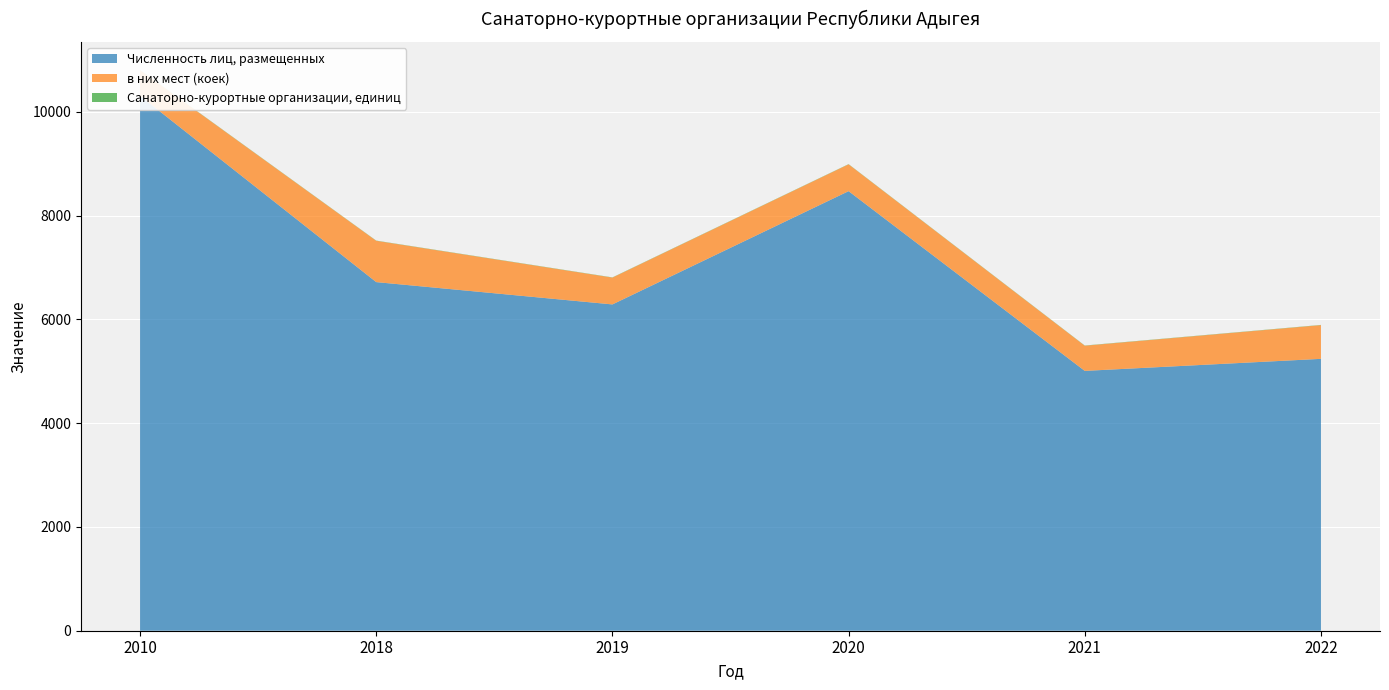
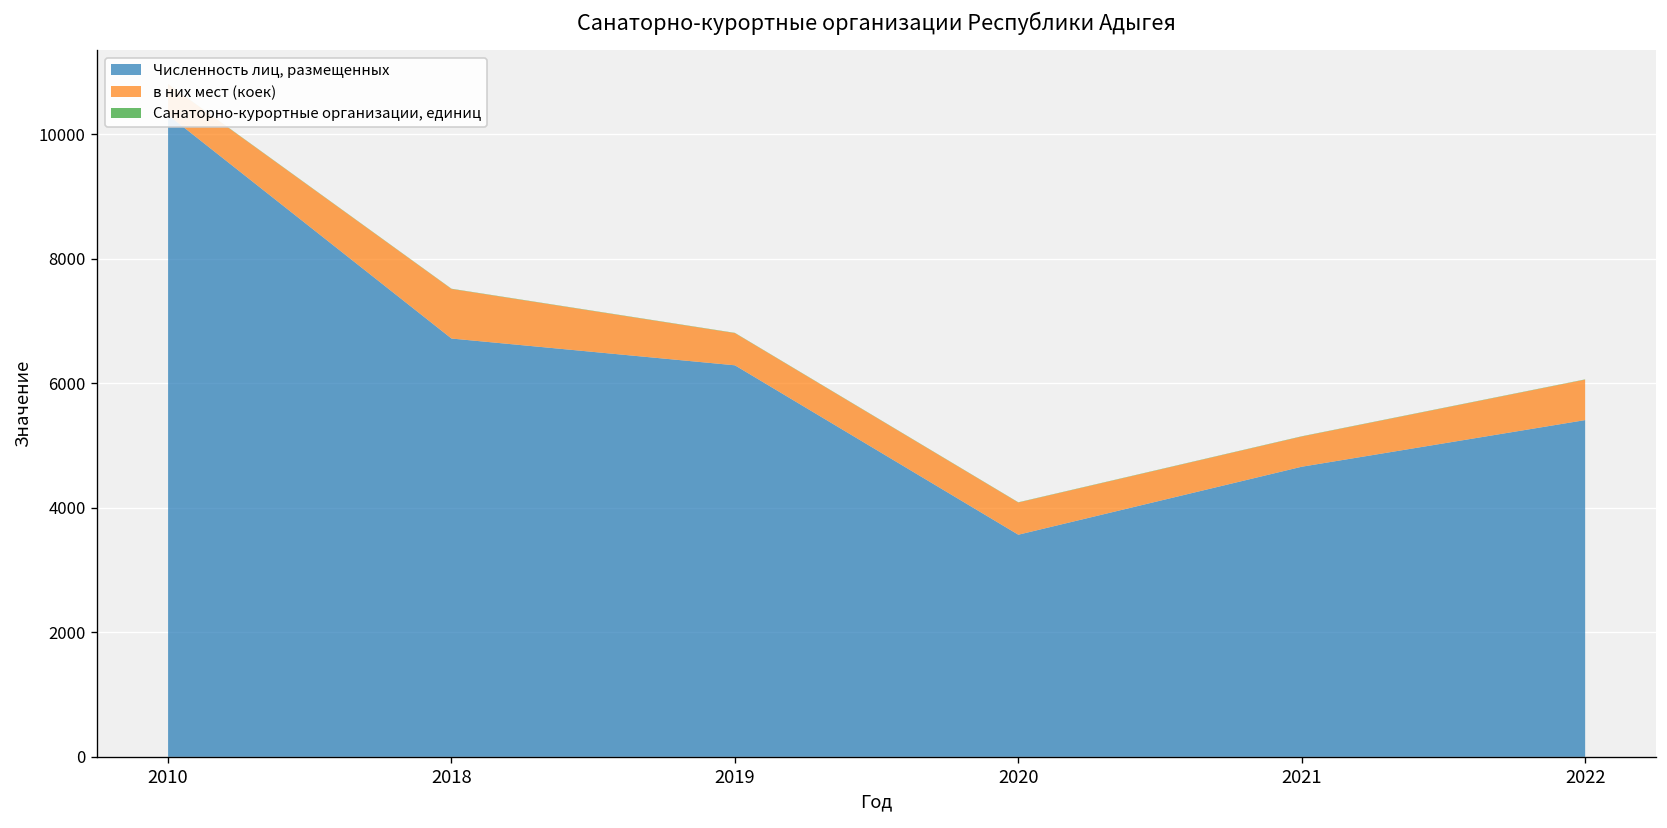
Численность лиц, размещенных, 2020: 8500 -> 3600
Численность лиц, размещенных, 2021: 5000 -> 4700
Численность лиц, размещенных, 2022: 5200 -> 5400
